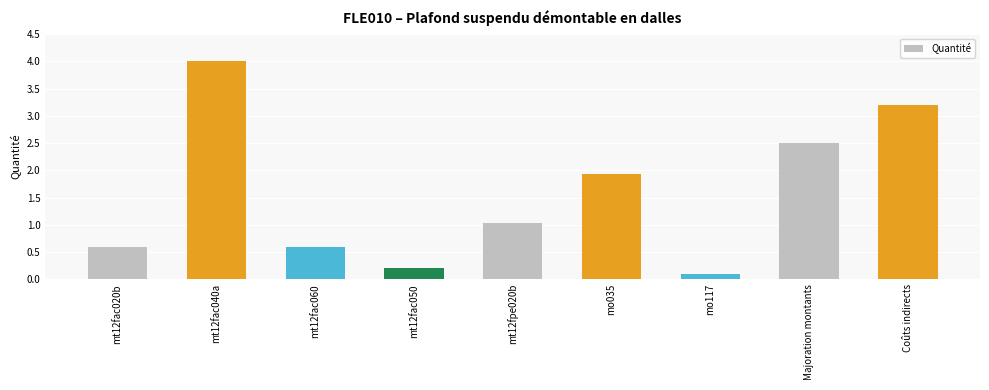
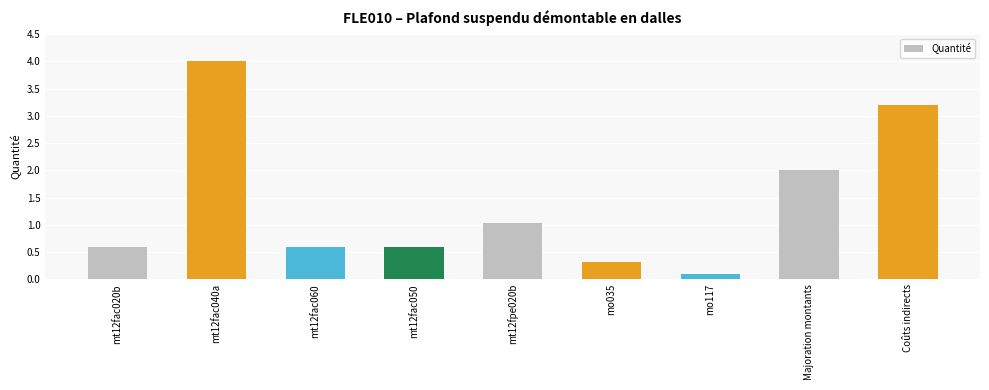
mt12fac050: 0.2 -> 0.6
mo035: 1.9 -> 0.3
Majoration montants: 2.5 -> 2.0
